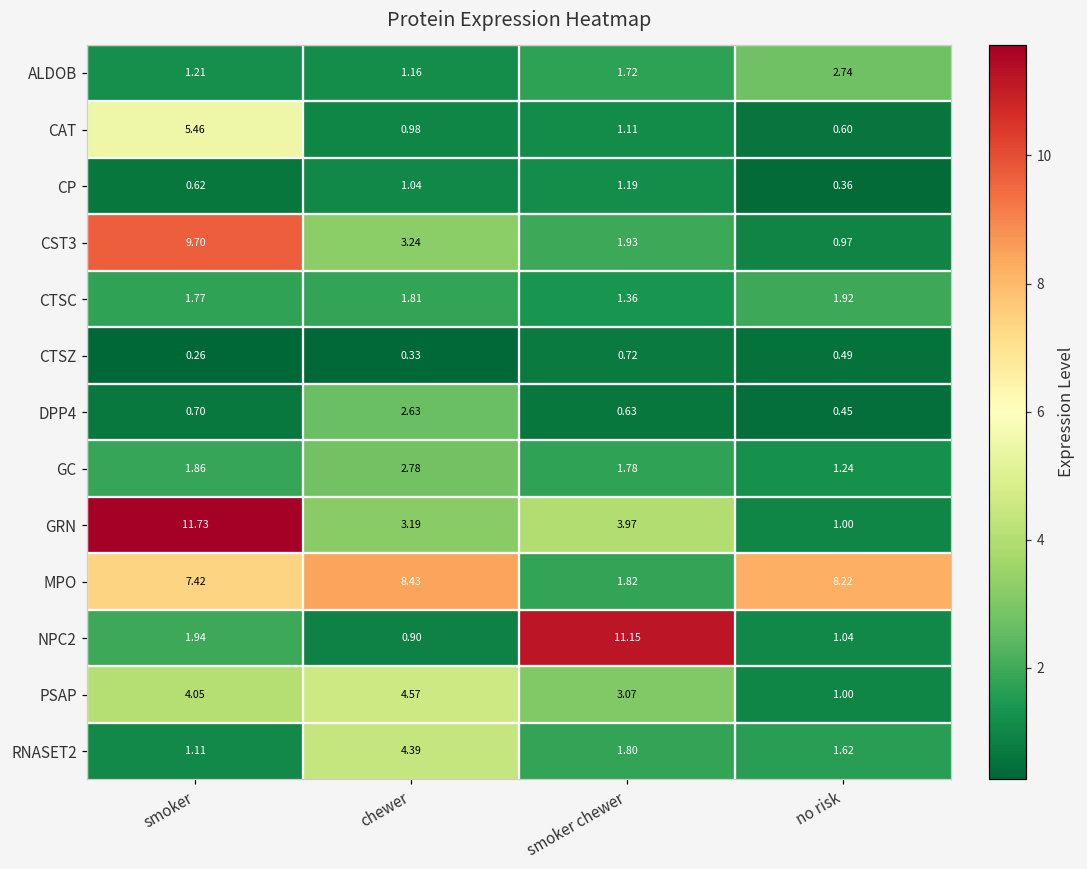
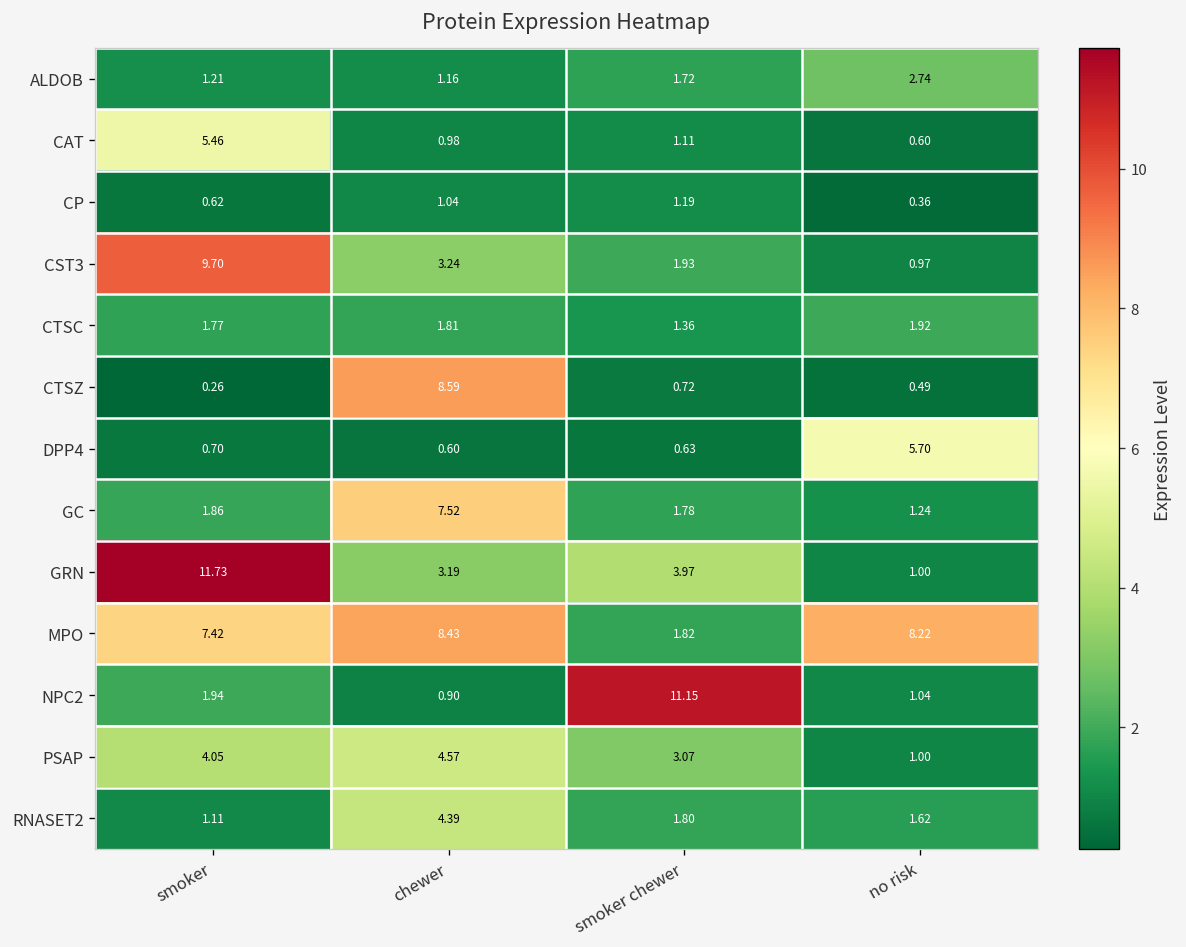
CTSZ, chewer: 0.33 -> 8.59
DPP4, chewer: 2.63 -> 0.60
DPP4, no risk: 0.45 -> 5.70
GC, chewer: 2.78 -> 7.52
